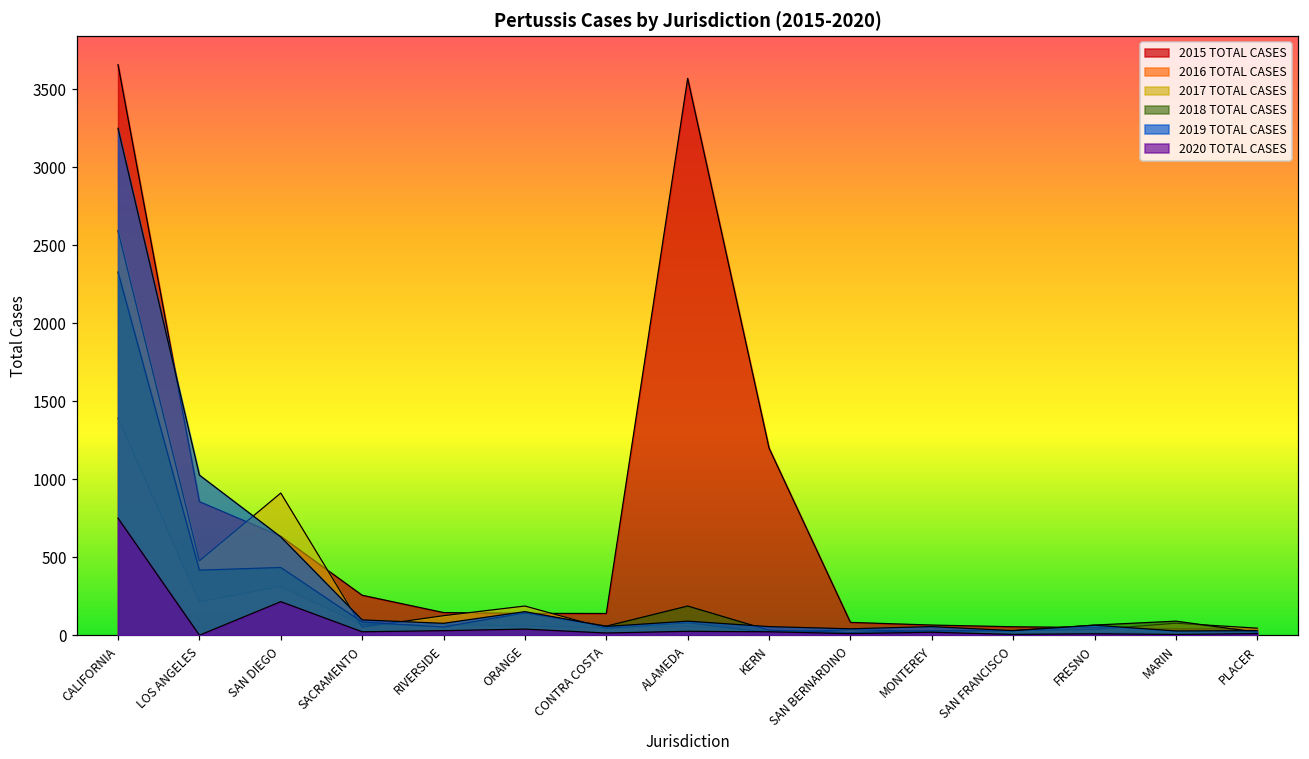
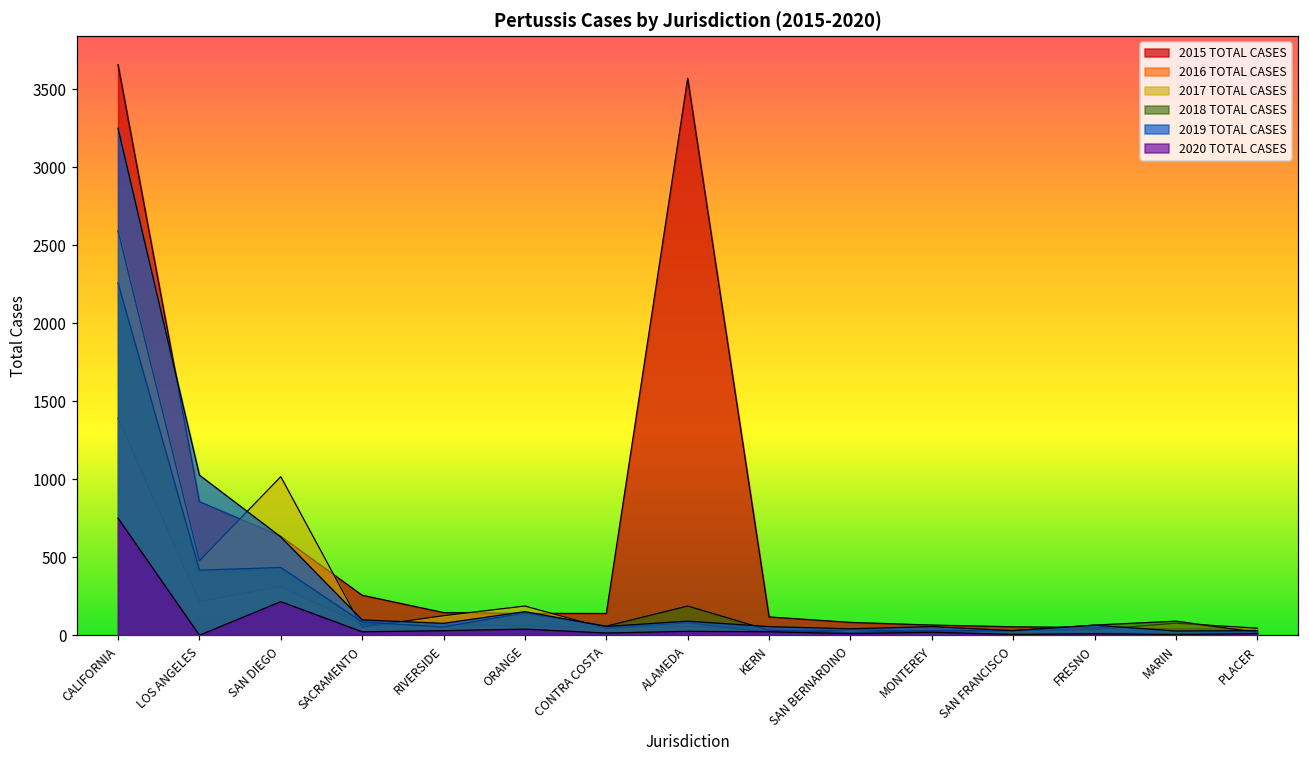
2018 TOTAL CASES, CALIFORNIA: 2330 -> 2260
2017 TOTAL CASES, SAN DIEGO: 910 -> 1020
2015 TOTAL CASES, KERN: 1200 -> 120
